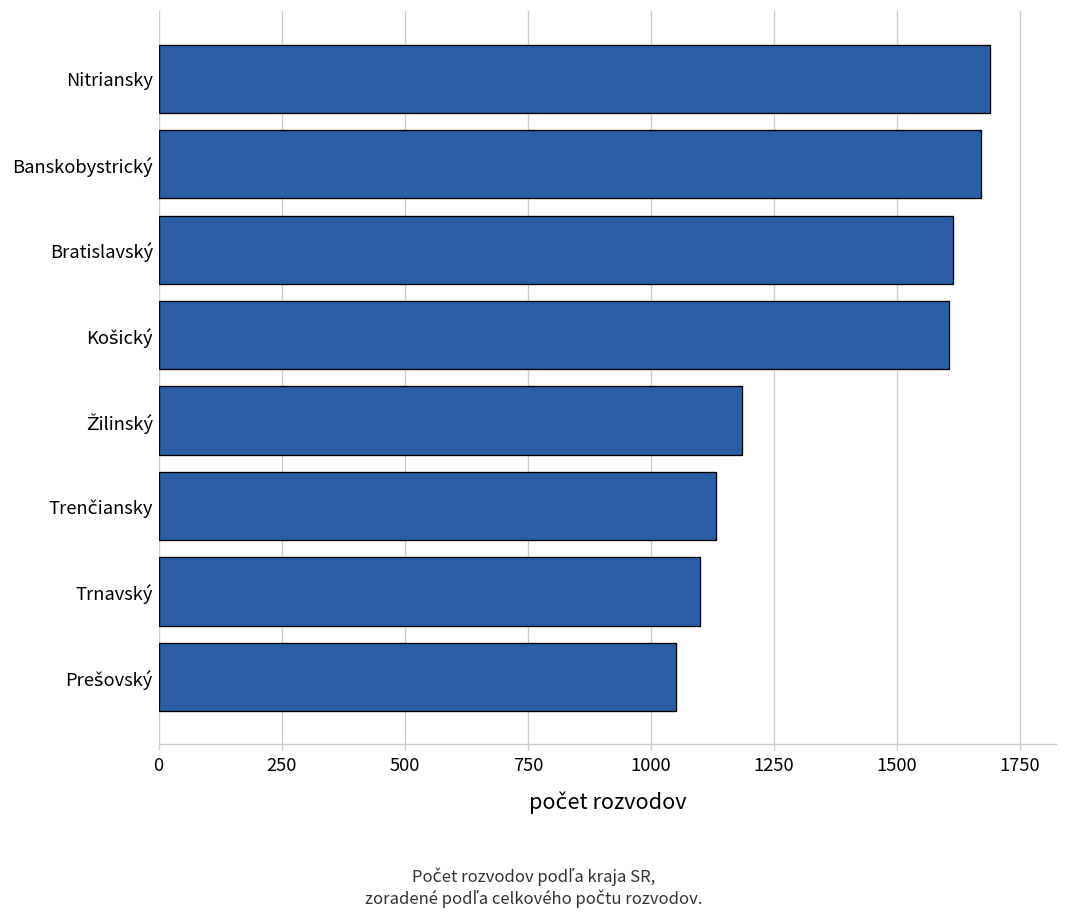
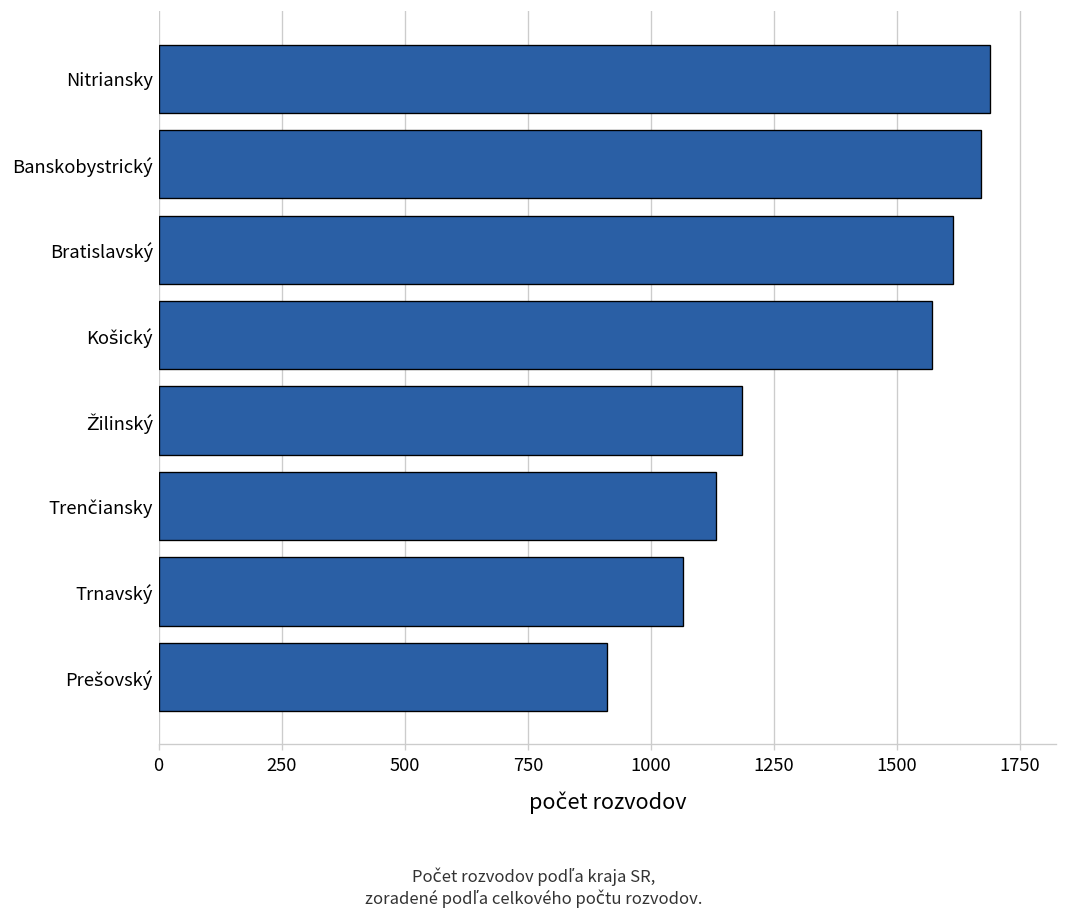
Košický: 1610 -> 1570
Trnavský: 1100 -> 1070
Prešovský: 1050 -> 910
